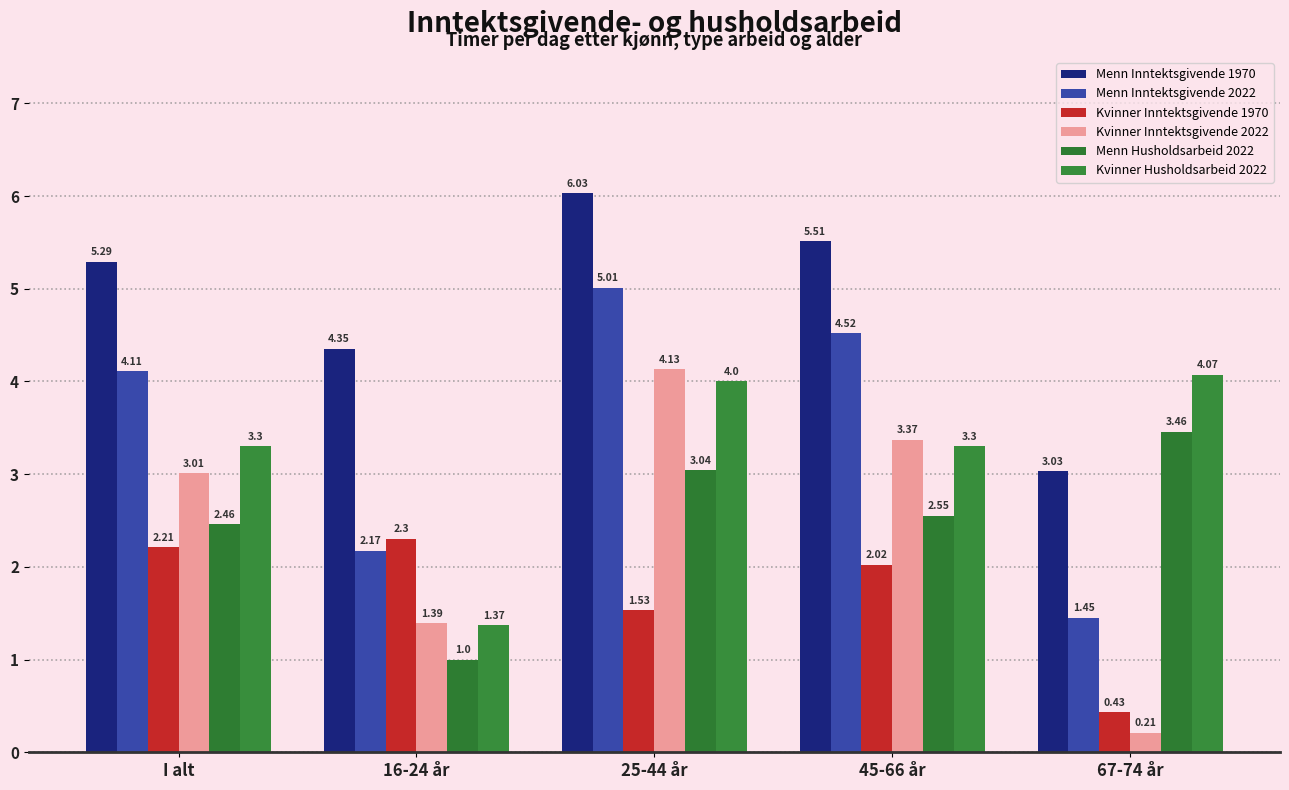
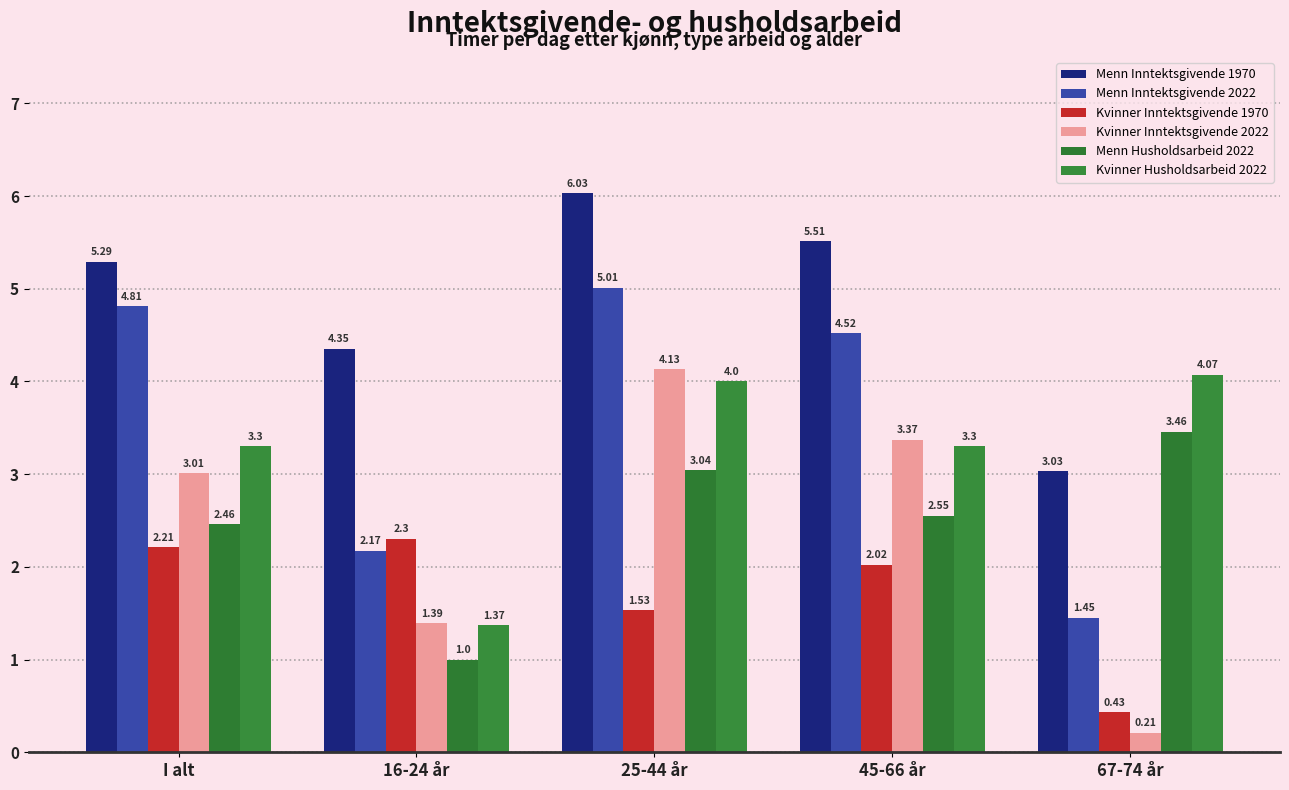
Menn Inntektsgivende 2022, I alt: 4.11 -> 4.81
